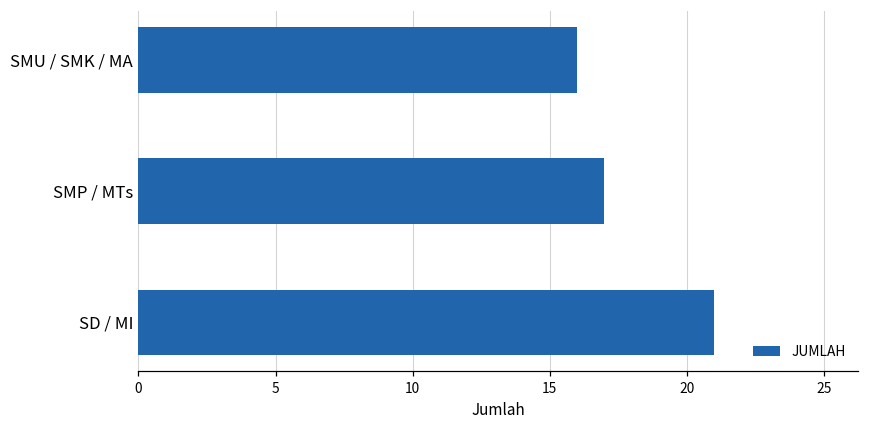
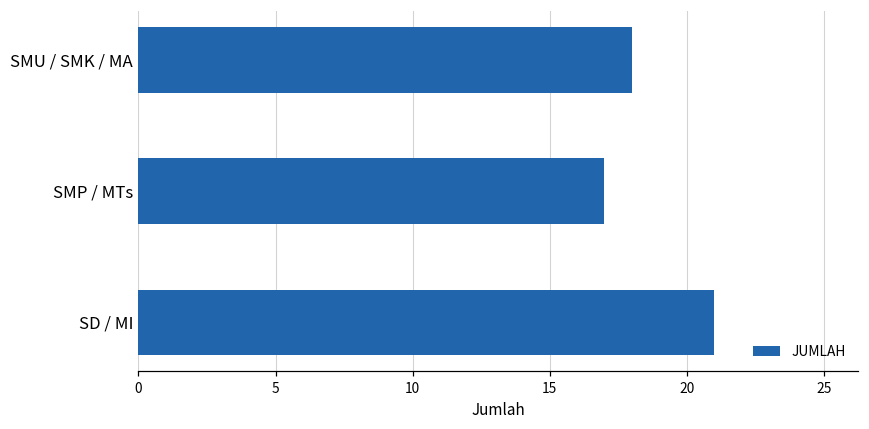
SMU / SMK / MA: 16 -> 18
